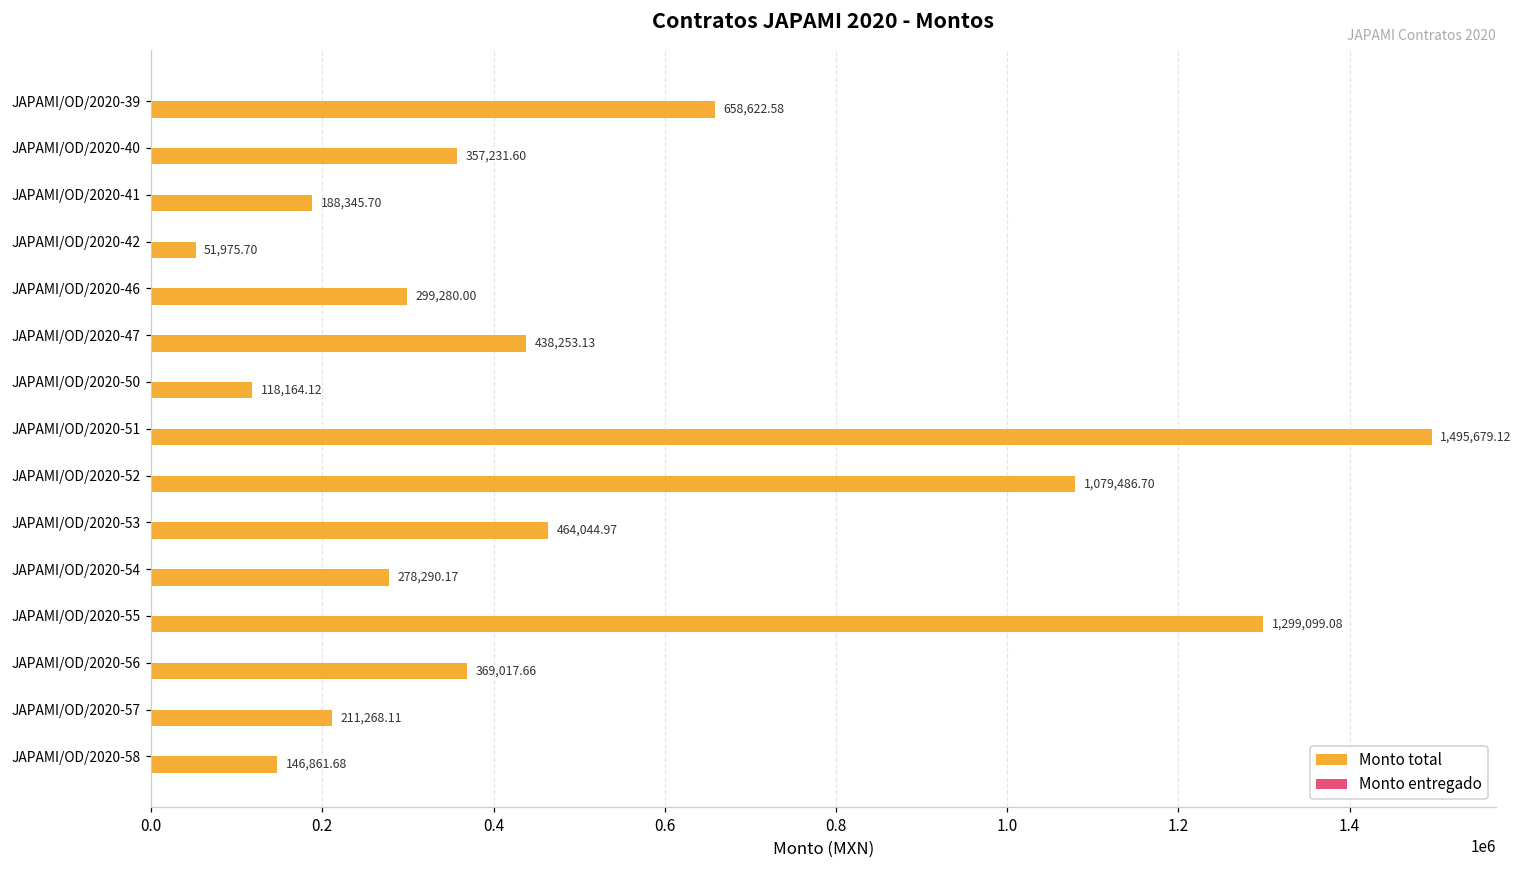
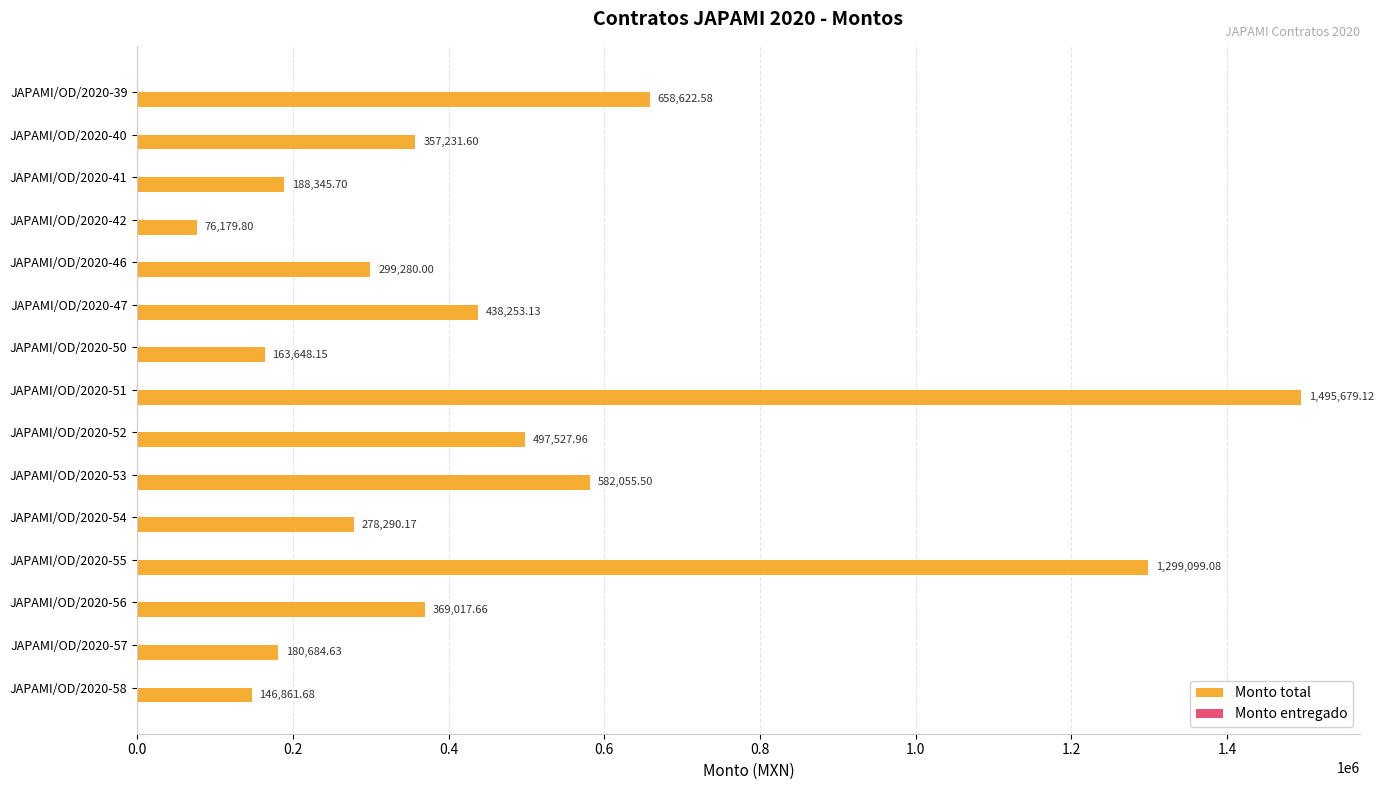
Monto total, JAPAMI/OD/2020-42: 51,975.70 -> 76,179.80
Monto total, JAPAMI/OD/2020-50: 118,164.12 -> 163,648.15
Monto total, JAPAMI/OD/2020-52: 1,079,486.70 -> 497,527.96
Monto total, JAPAMI/OD/2020-53: 464,044.97 -> 582,055.50
Monto total, JAPAMI/OD/2020-57: 211,268.11 -> 180,684.63
